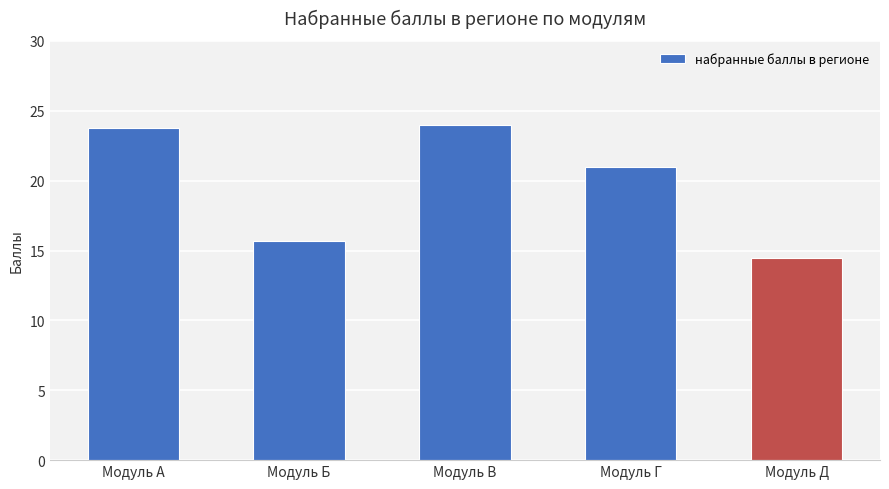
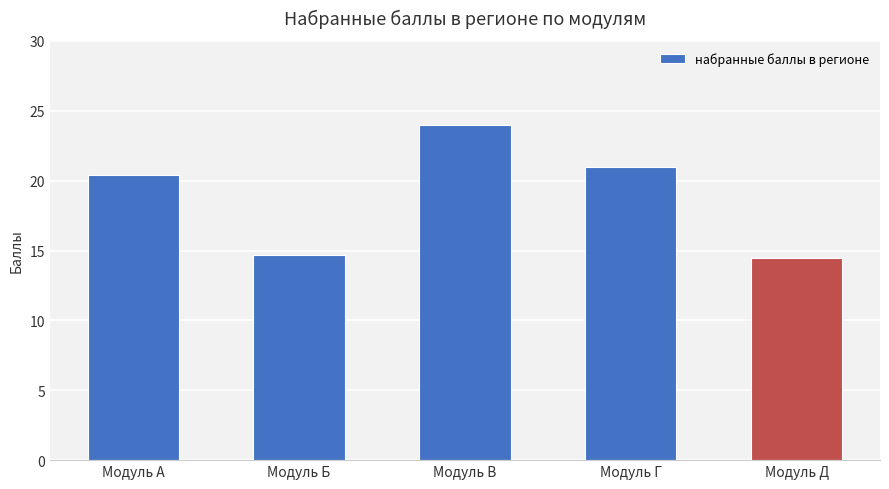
Модуль А: 23.8 -> 20.4
Модуль Б: 15.7 -> 14.7
